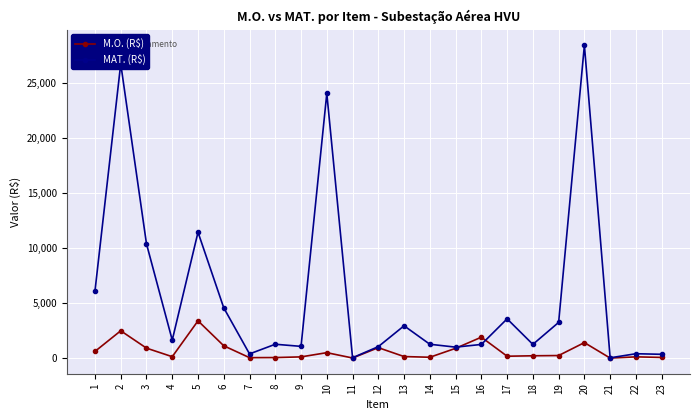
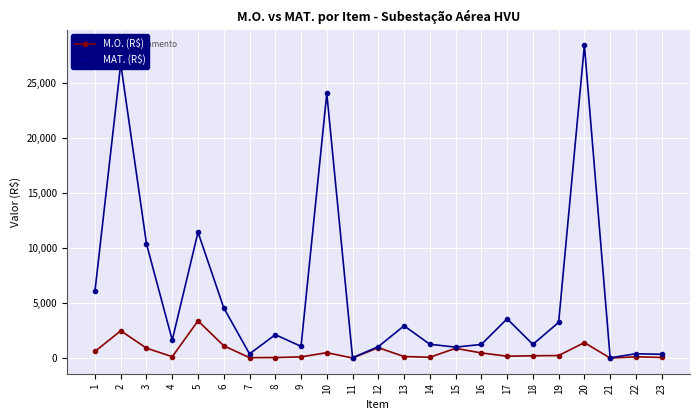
MAT. (R$), 8: 1,300 -> 2,100
M.O. (R$), 16: 1,900 -> 500
